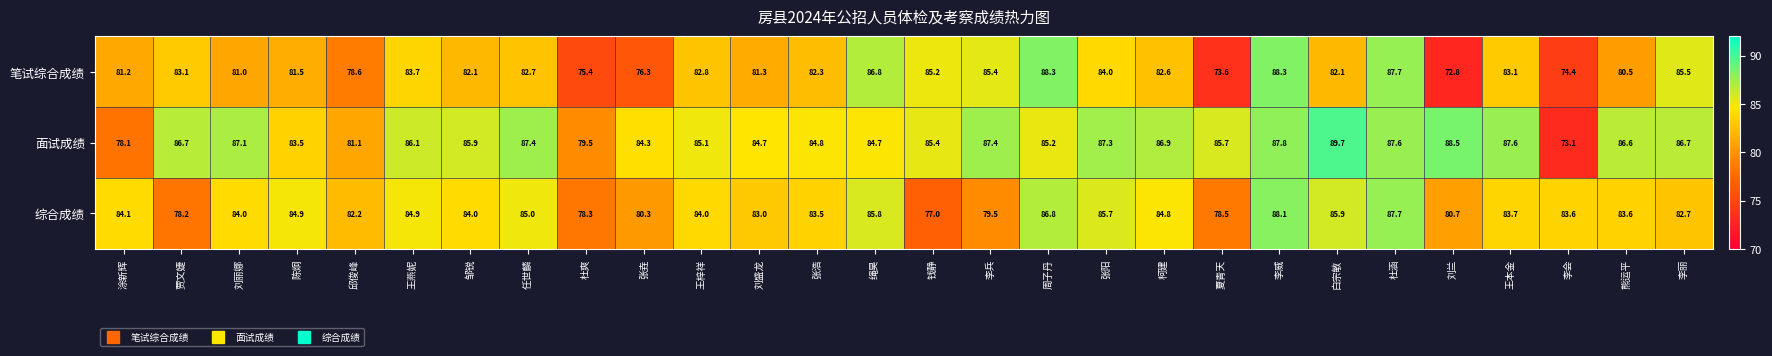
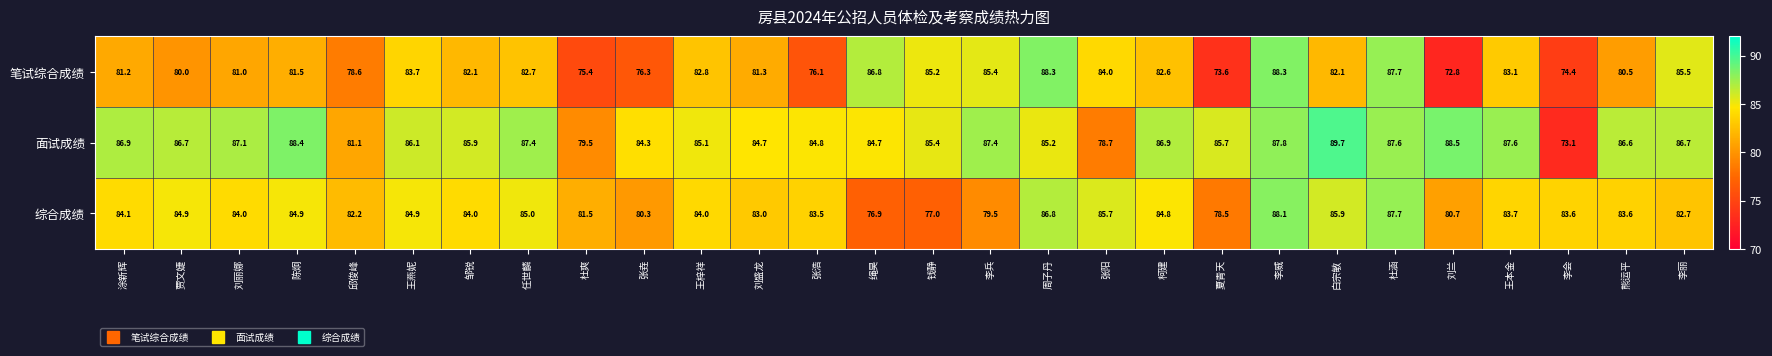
笔试综合成绩, 贾文婕: 83.1 -> 80.0
笔试综合成绩, 张浩: 82.3 -> 76.1
面试成绩, 涂新辉: 78.1 -> 86.9
面试成绩, 陈炯: 83.5 -> 88.4
面试成绩, 张阳: 87.3 -> 78.7
综合成绩, 贾文婕: 78.2 -> 84.9
综合成绩, 杜爽: 78.3 -> 81.5
综合成绩, 绳昊: 85.8 -> 76.9
